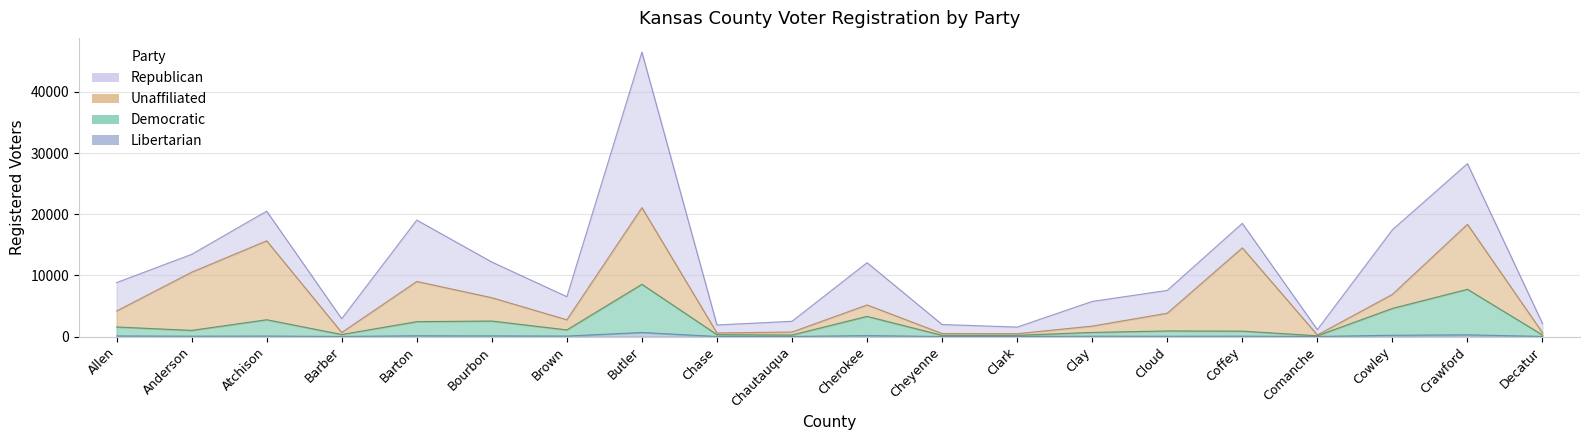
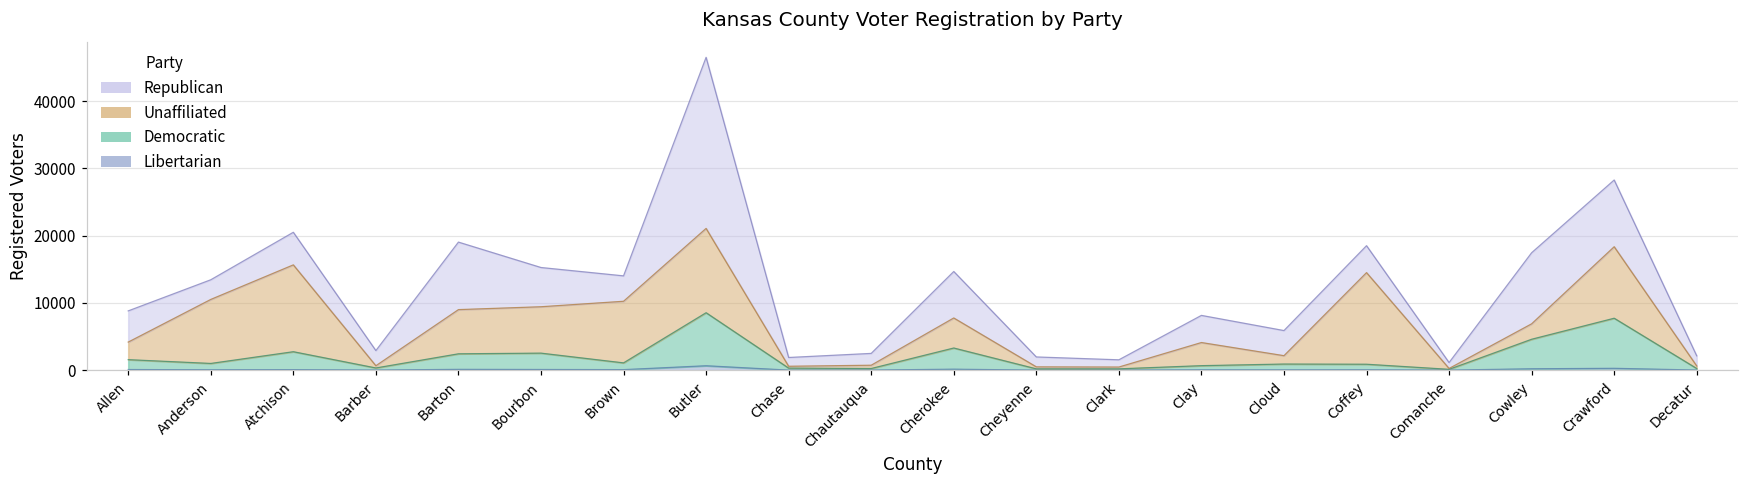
Unaffiliated, Bourbon: 4000 -> 7000
Unaffiliated, Brown: 2000 -> 9000
Unaffiliated, Cherokee: 2000 -> 4000
Unaffiliated, Clay: 1000 -> 3000
Unaffiliated, Cloud: 3000 -> 1000
